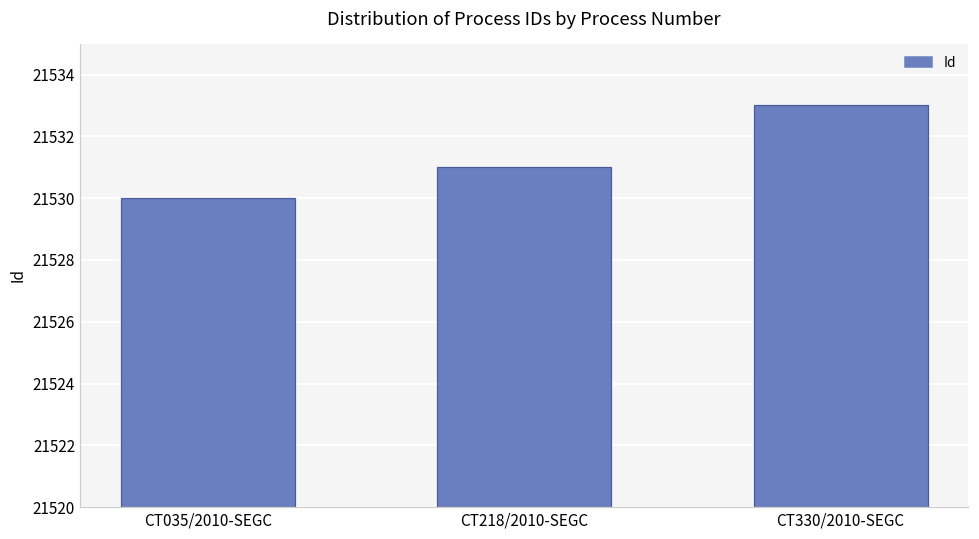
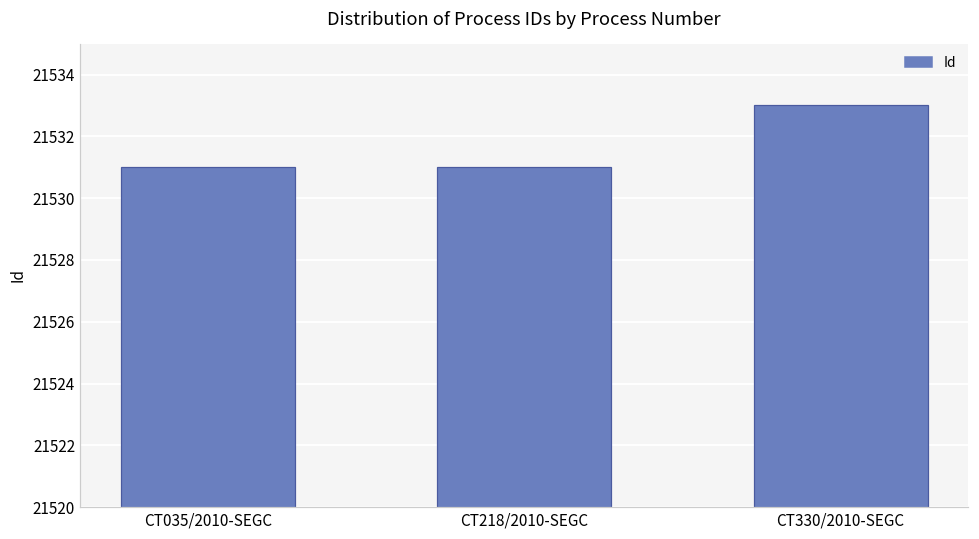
CT035/2010-SEGC: 21530 -> 21531
